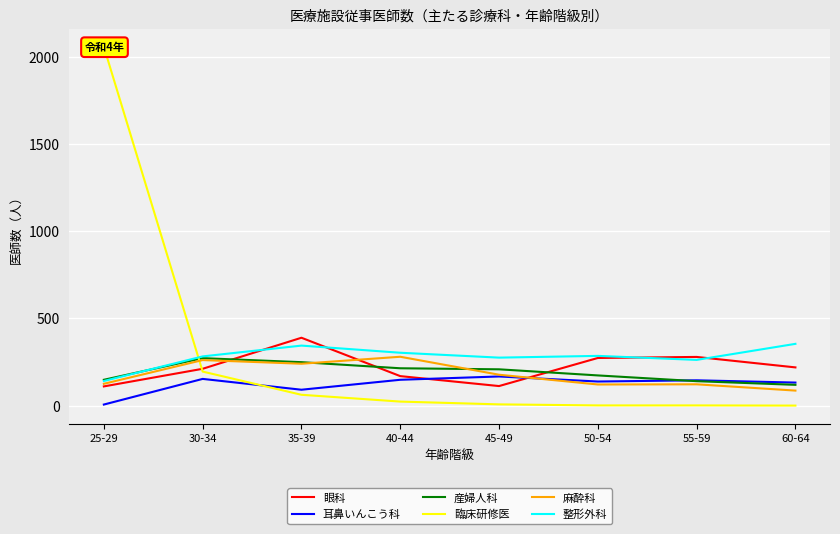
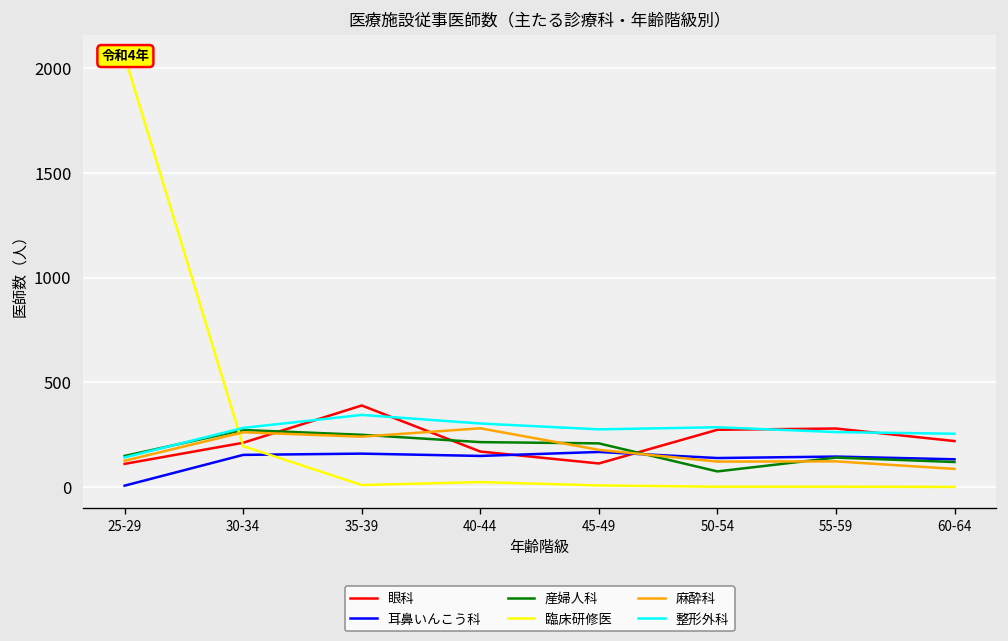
耳鼻いんこう科, 35-39: 90 -> 160
臨床研修医, 35-39: 60 -> 10
産婦人科, 50-54: 170 -> 70
整形外科, 60-64: 350 -> 250
